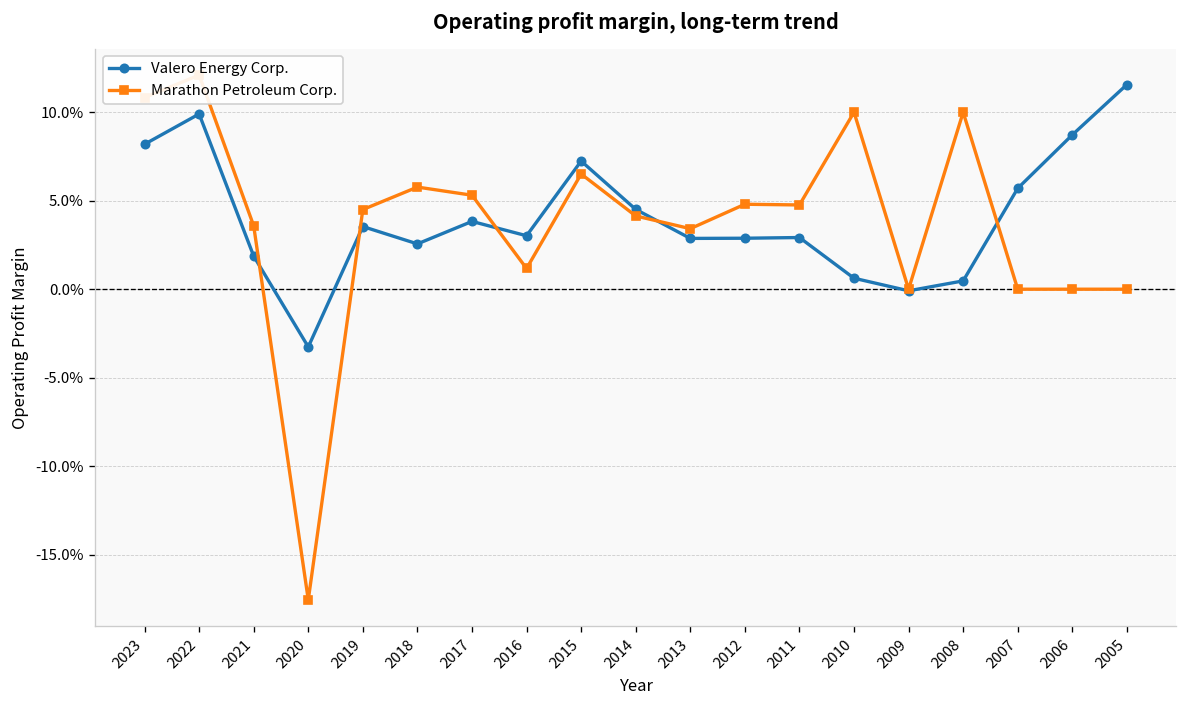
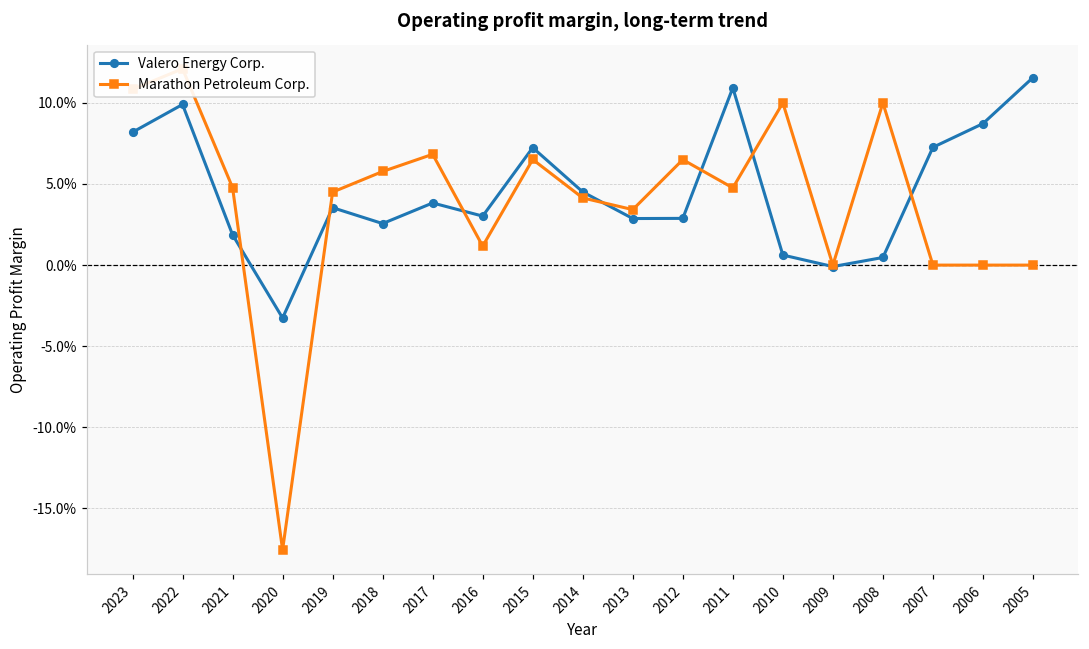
Marathon Petroleum Corp., 2021: 3.6% -> 4.8%
Marathon Petroleum Corp., 2017: 5.3% -> 6.8%
Marathon Petroleum Corp., 2012: 4.8% -> 6.5%
Valero Energy Corp., 2011: 2.9% -> 10.9%
Valero Energy Corp., 2007: 5.7% -> 7.3%
